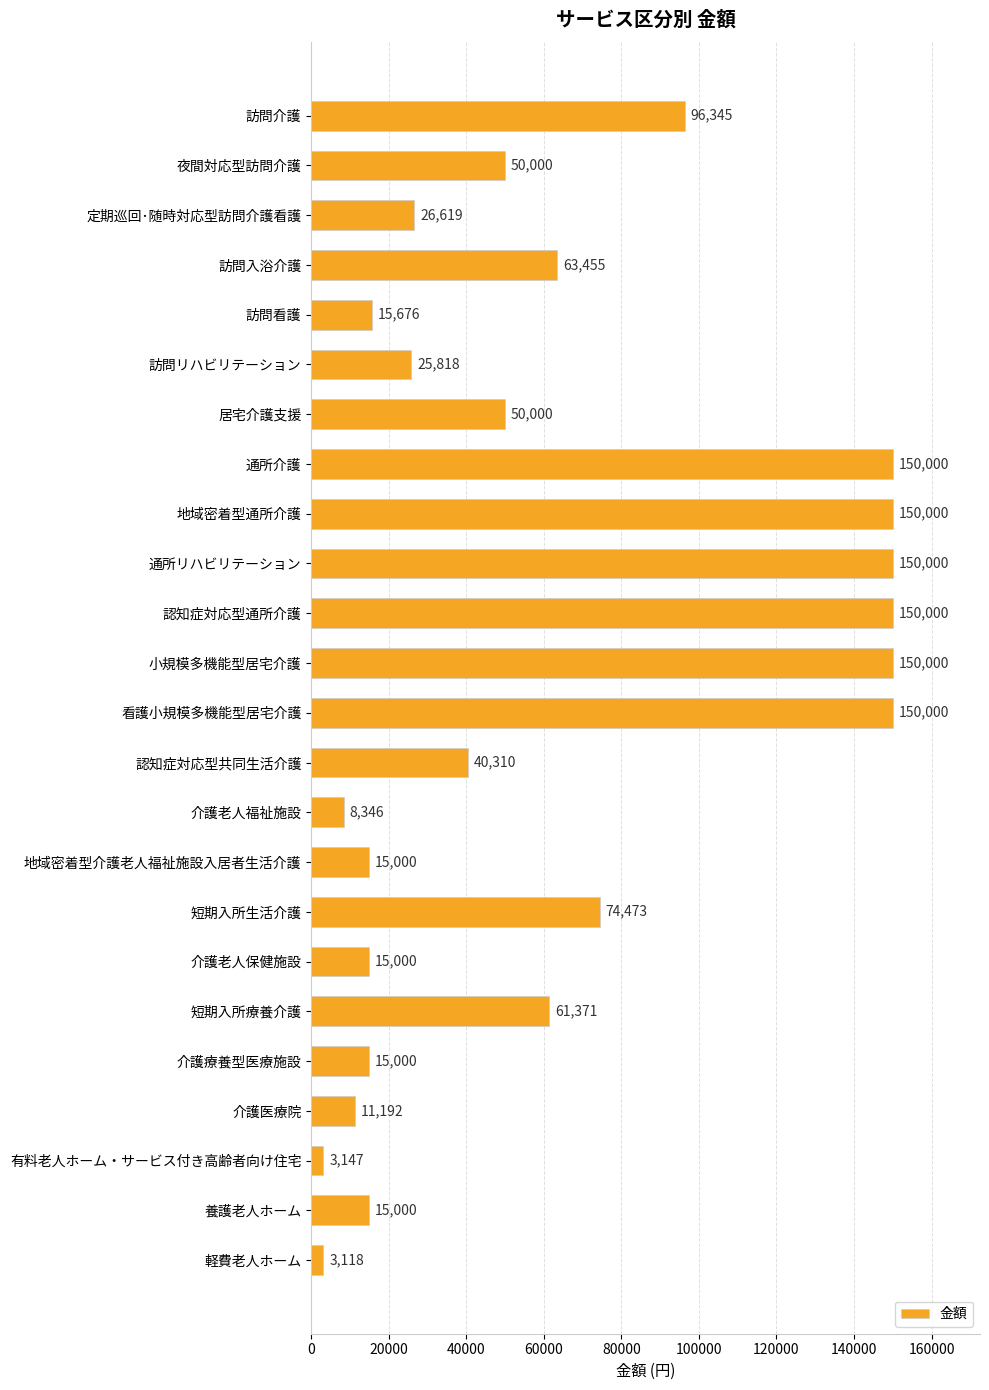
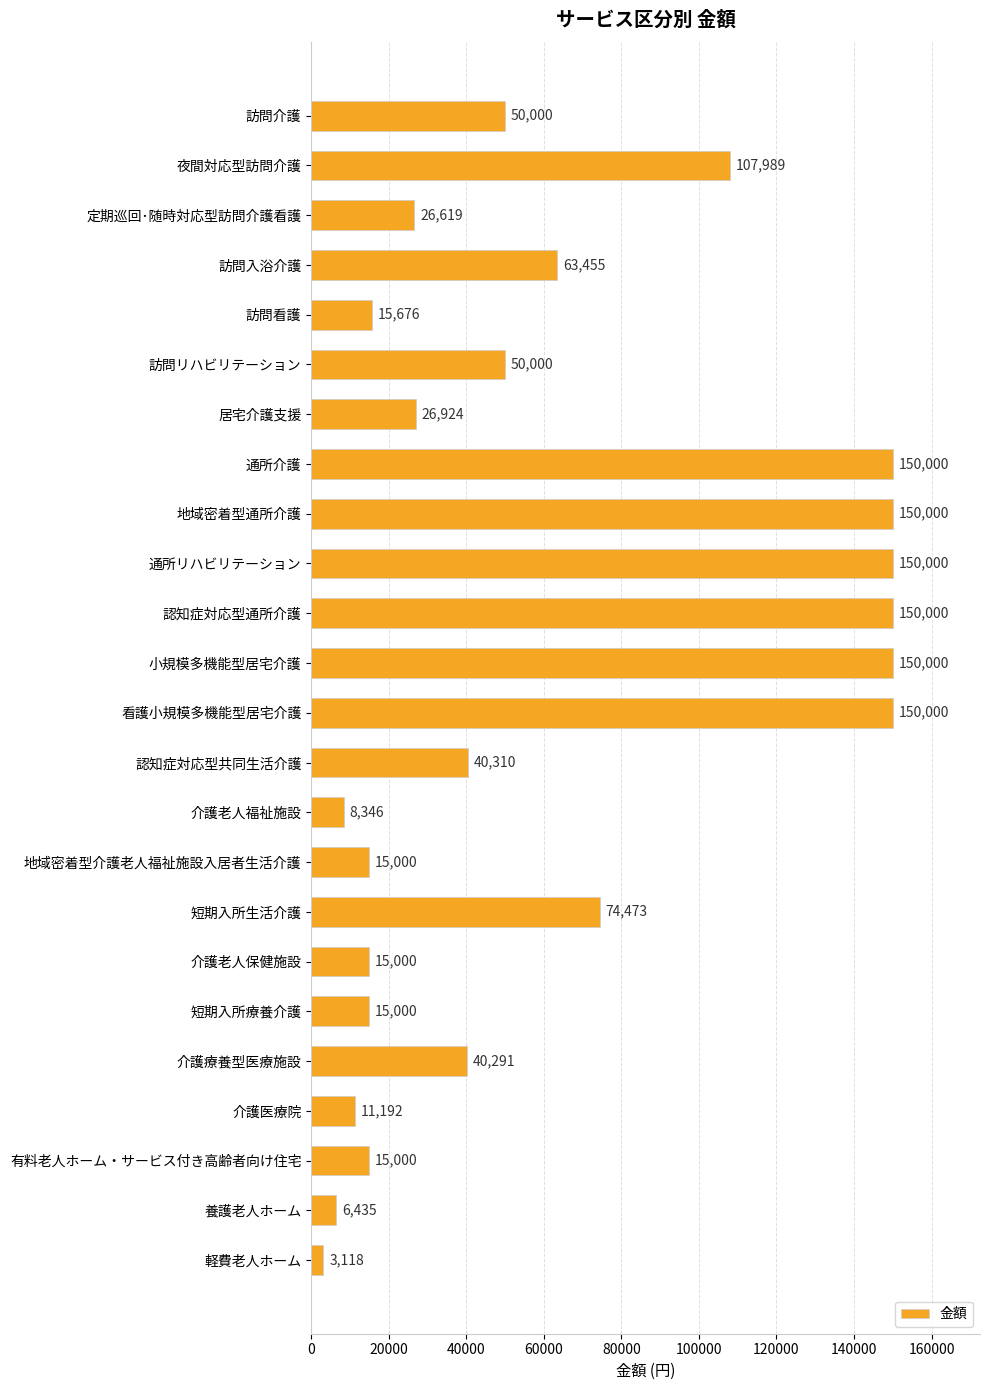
訪問介護: 96,345 -> 50,000
夜間対応型訪問介護: 50,000 -> 107,989
訪問リハビリテーション: 25,818 -> 50,000
居宅介護支援: 50,000 -> 26,924
短期入所療養介護: 61,371 -> 15,000
介護療養型医療施設: 15,000 -> 40,291
有料老人ホーム・サービス付き高齢者向け住宅: 3,147 -> 15,000
養護老人ホーム: 15,000 -> 6,435
